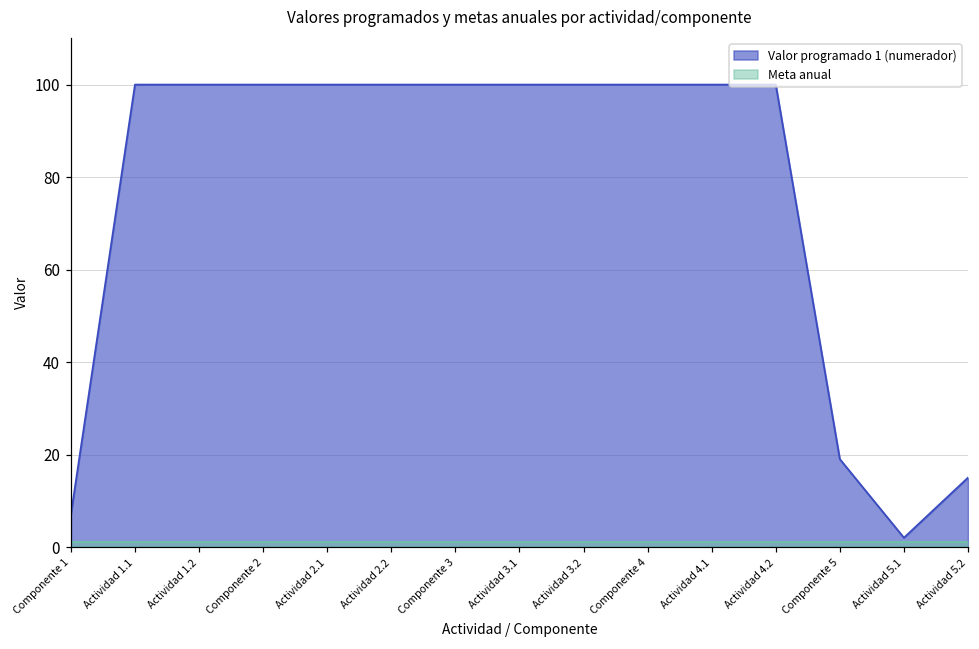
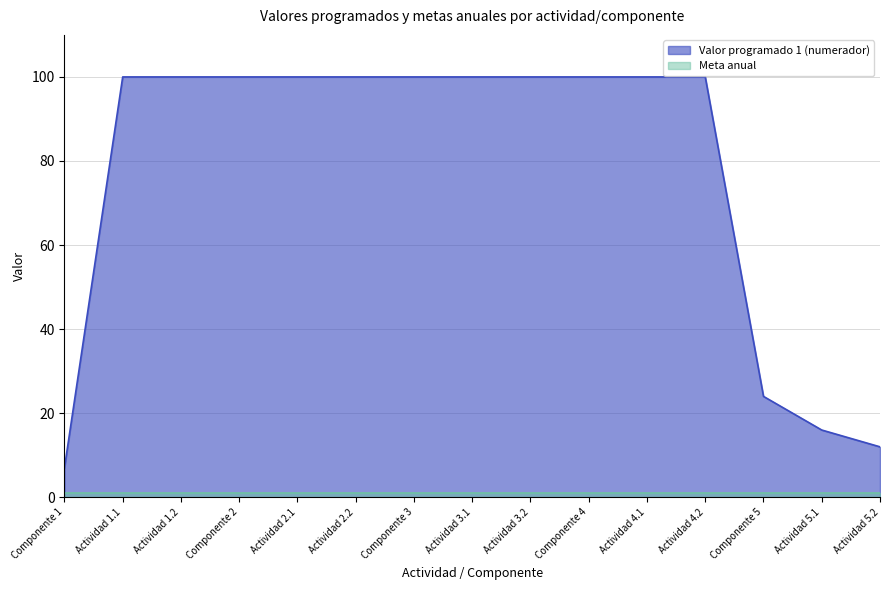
Valor programado 1 (numerador), Componente 5: 19 -> 24
Valor programado 1 (numerador), Actividad 5.1: 2 -> 16
Valor programado 1 (numerador), Actividad 5.2: 15 -> 12
